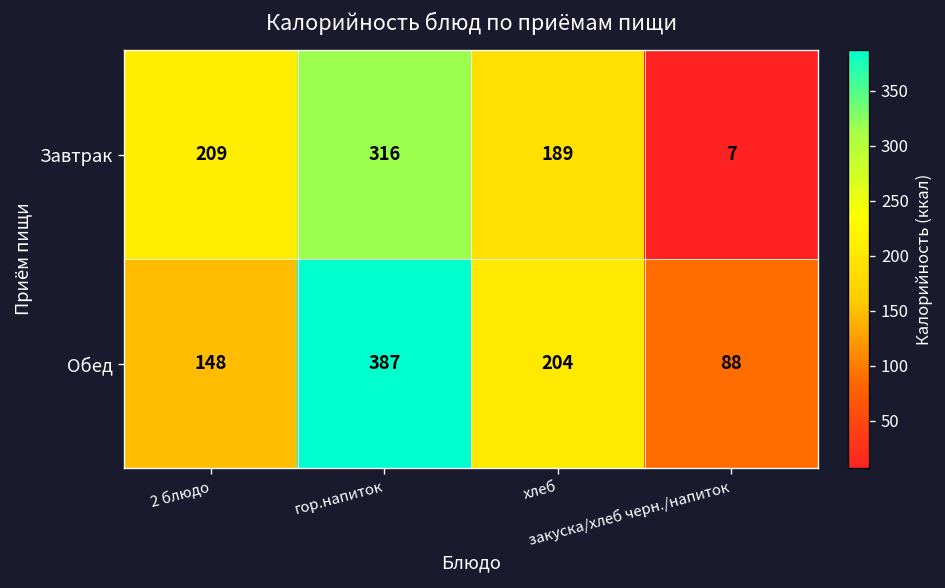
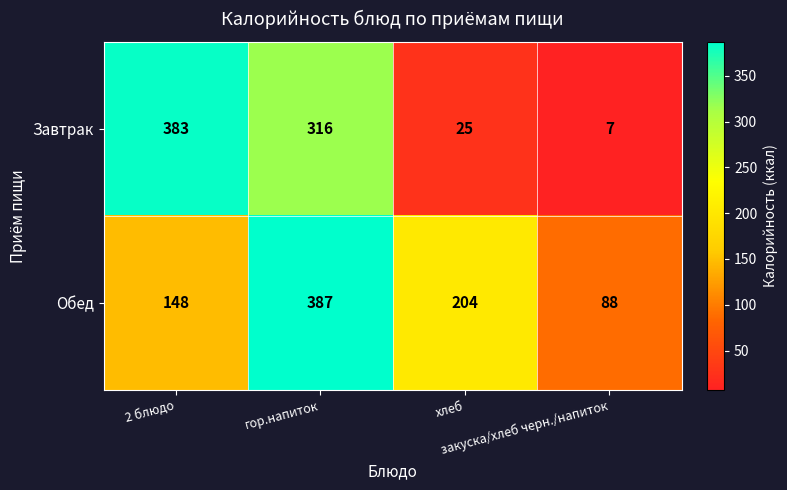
Завтрак, 2 блюдо: 209 -> 383
Завтрак, хлеб: 189 -> 25
